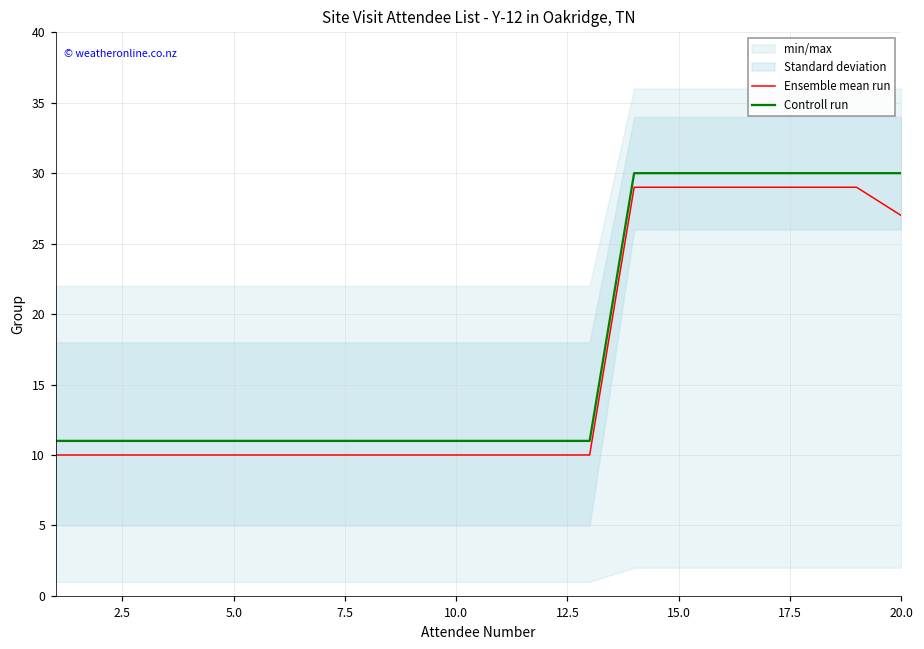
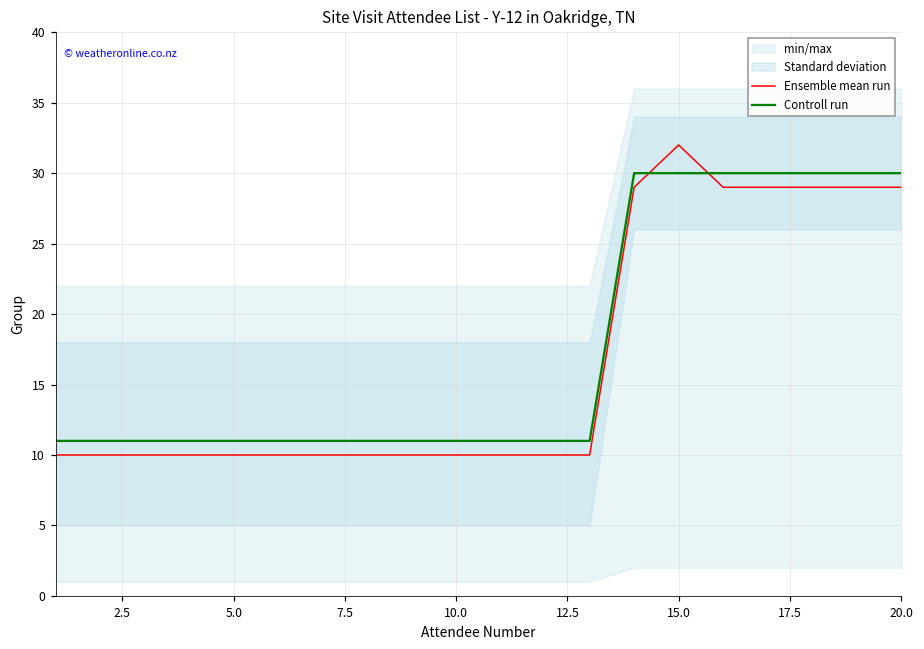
Ensemble mean run, 15.0: 29 -> 32
Ensemble mean run, 20.0: 27 -> 29
